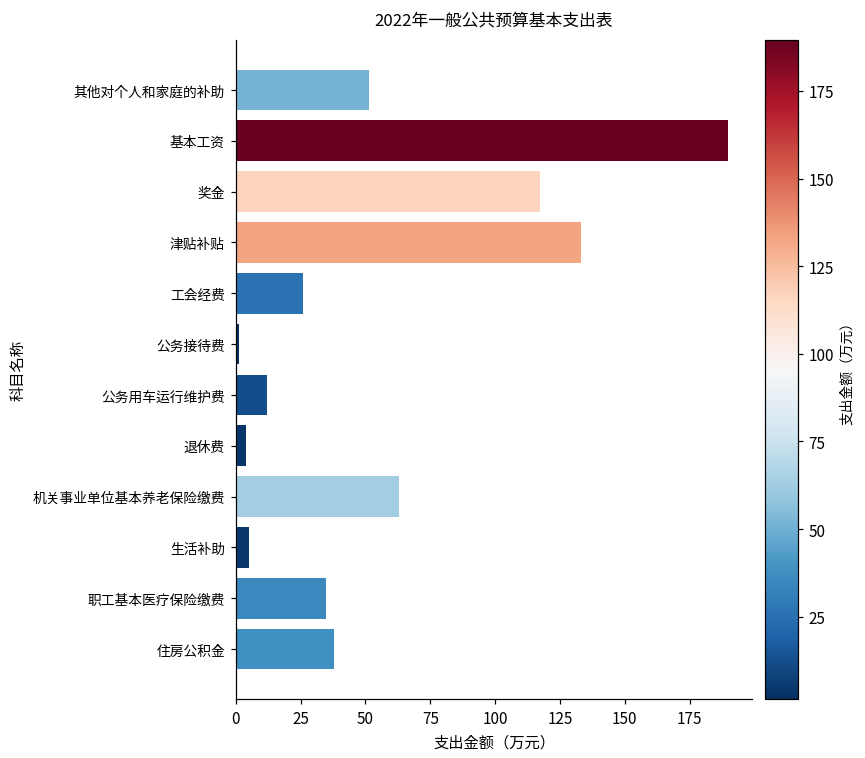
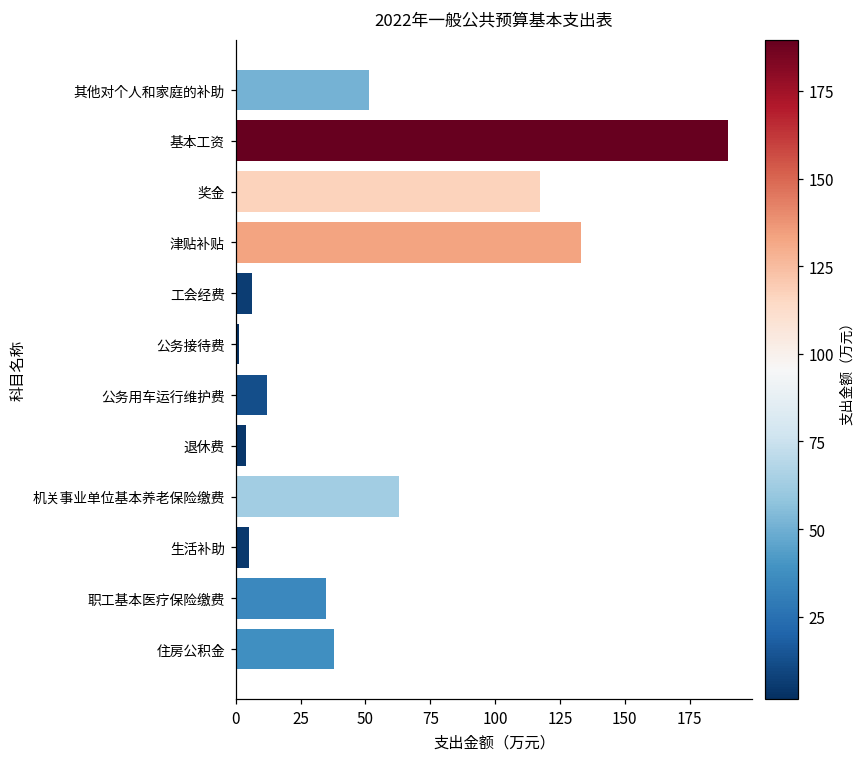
工会经费: 26 -> 6
